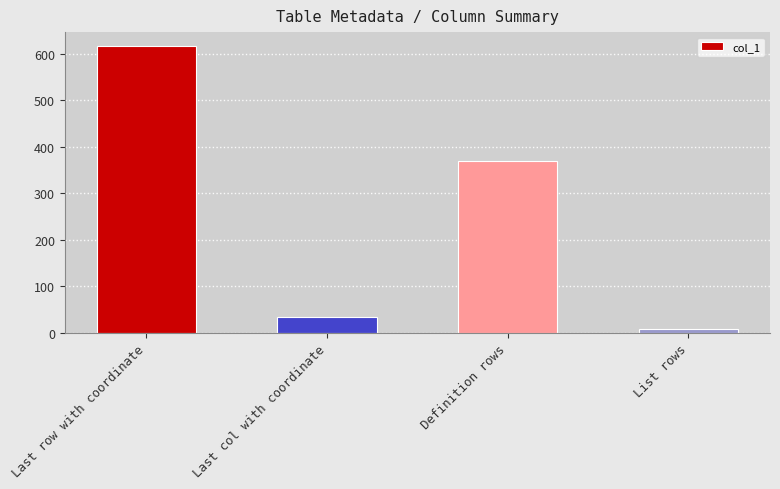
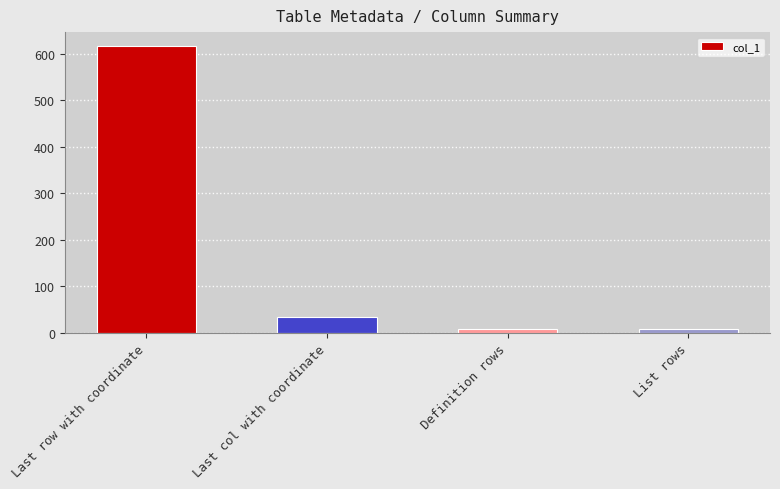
Definition rows: 370 -> 10
